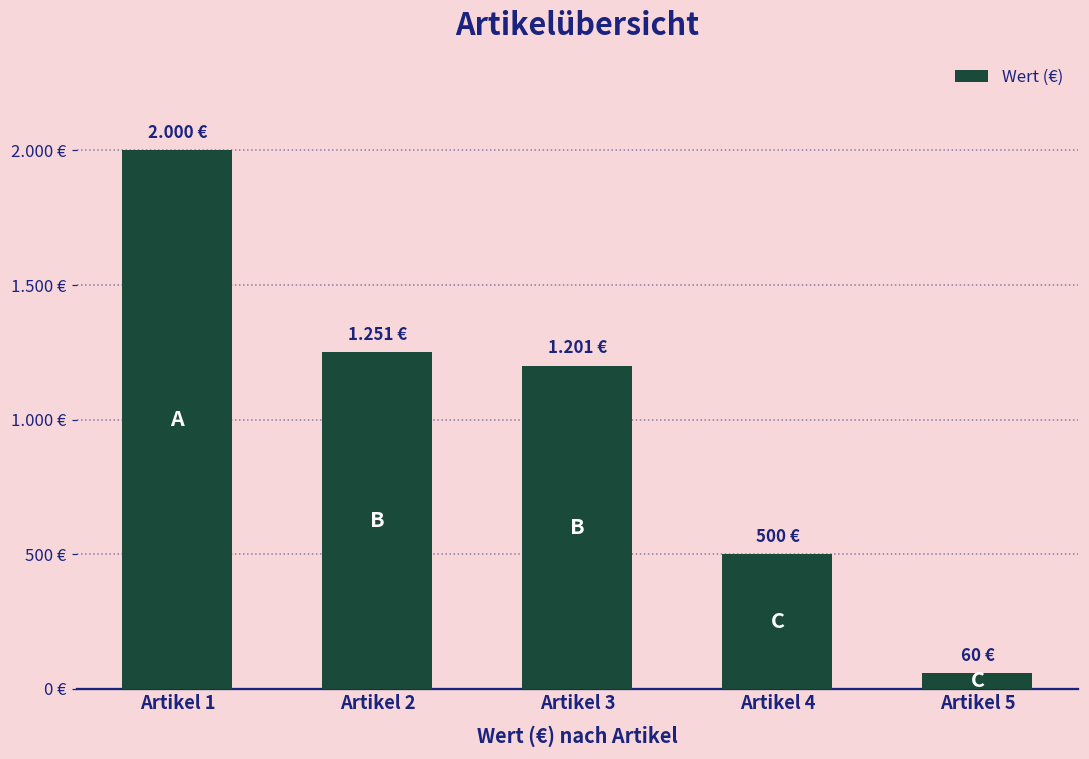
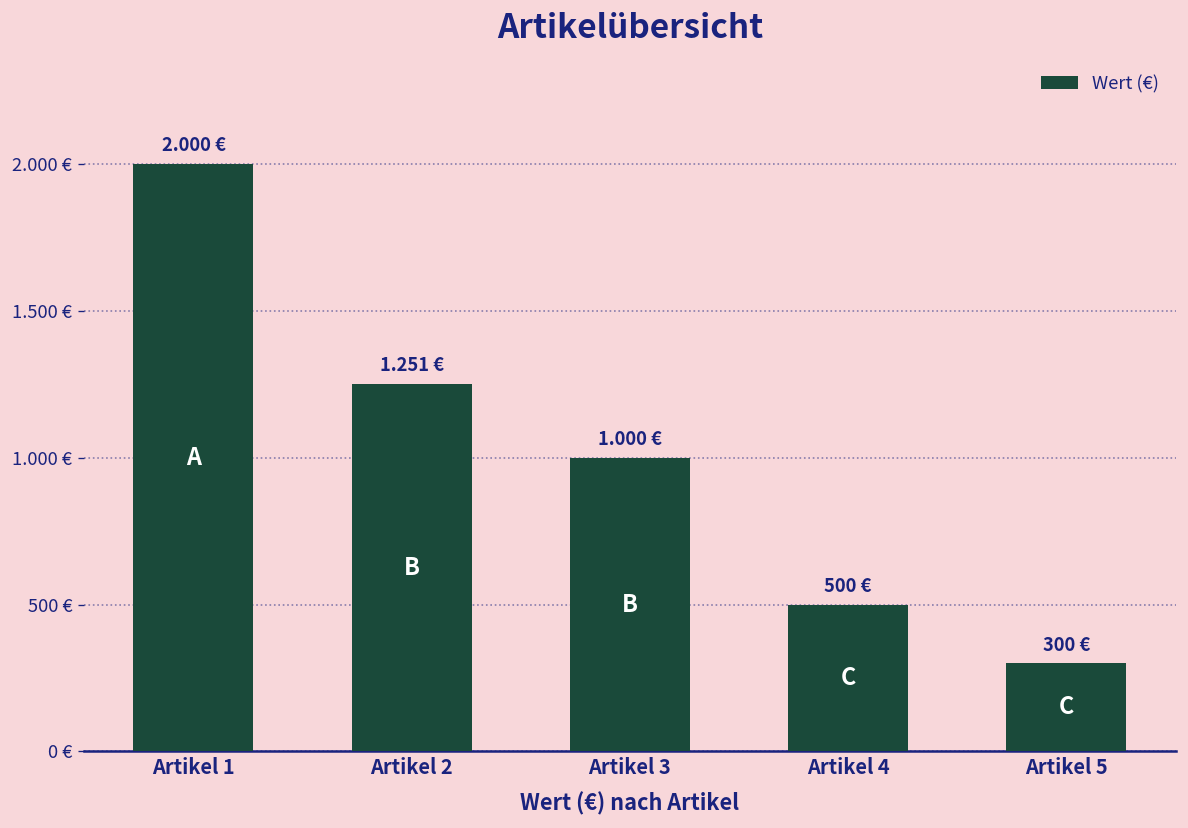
Artikel 3: 1.201 -> 1.000
Artikel 5: 60 -> 300
